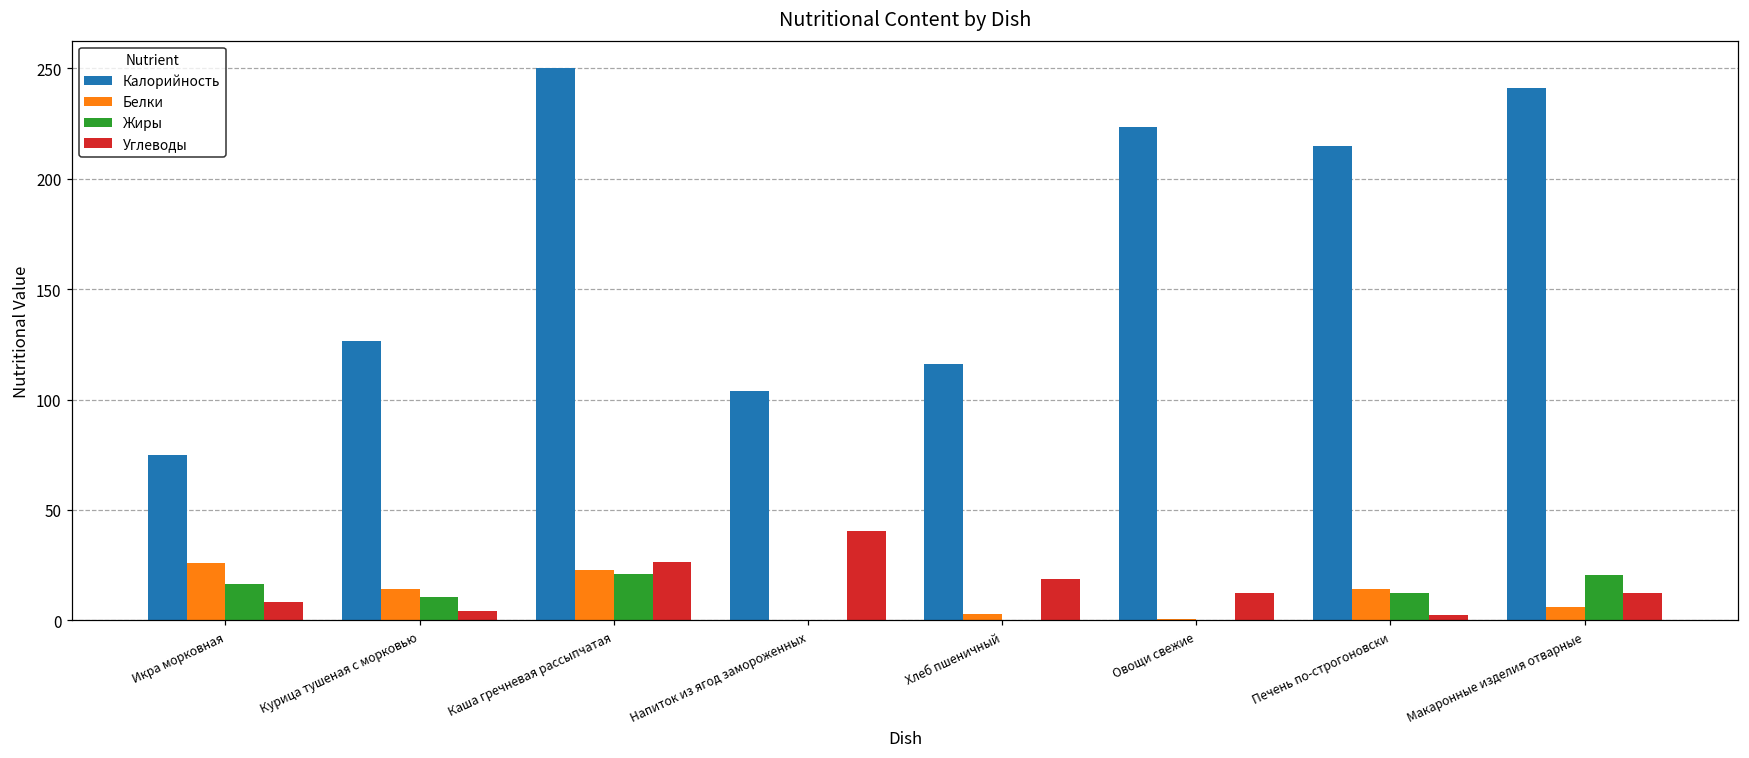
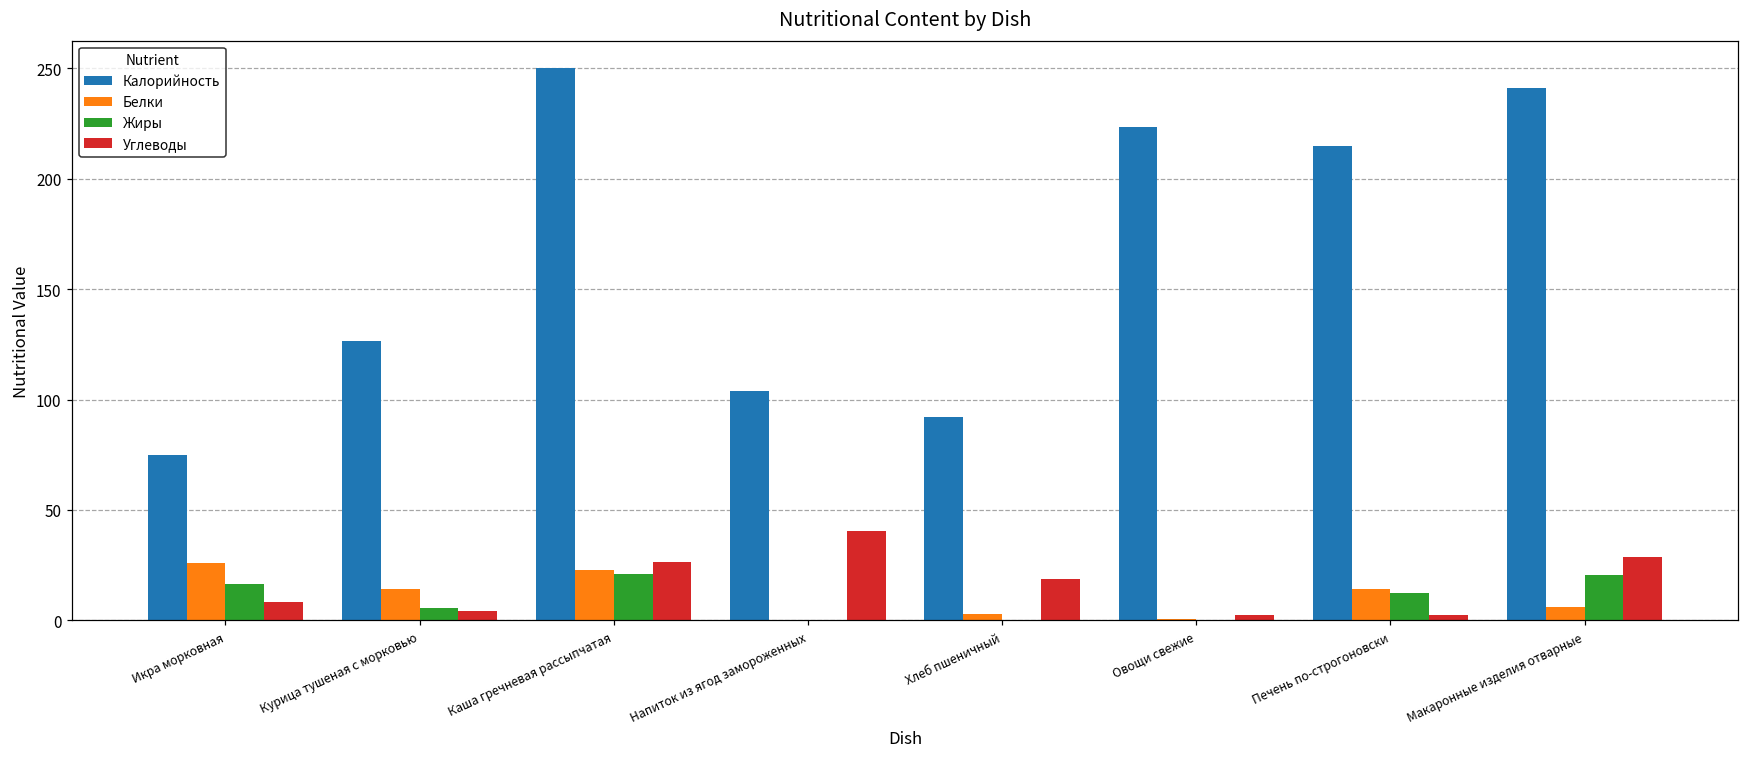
Жиры, Курица тушеная с морковью: 11 -> 6
Калорийность, Хлеб пшеничный: 116 -> 92
Углеводы, Овощи свежие: 12 -> 2
Углеводы, Макаронные изделия отварные: 13 -> 29
